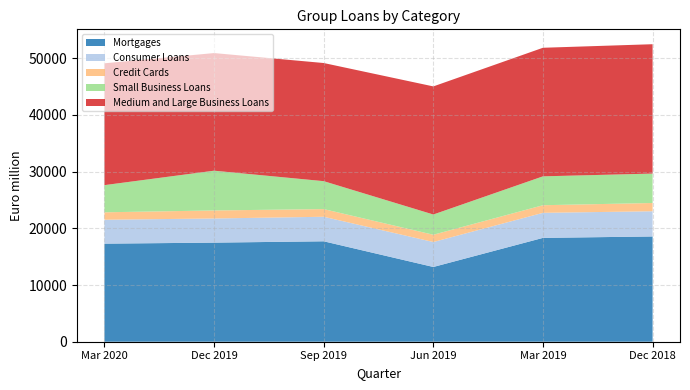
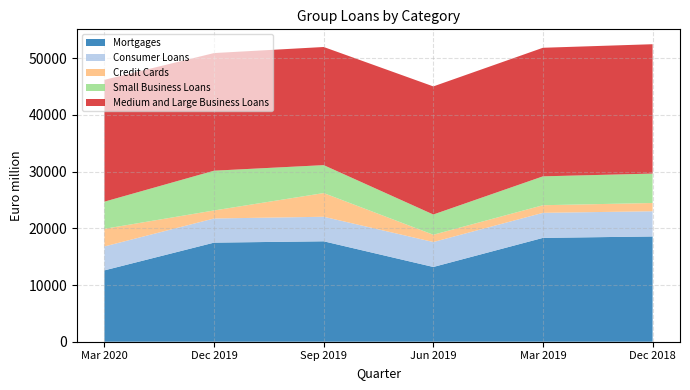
Mortgages, Mar 2020: 17000 -> 13000
Credit Cards, Mar 2020: 1000 -> 3000
Credit Cards, Sep 2019: 1000 -> 4000
